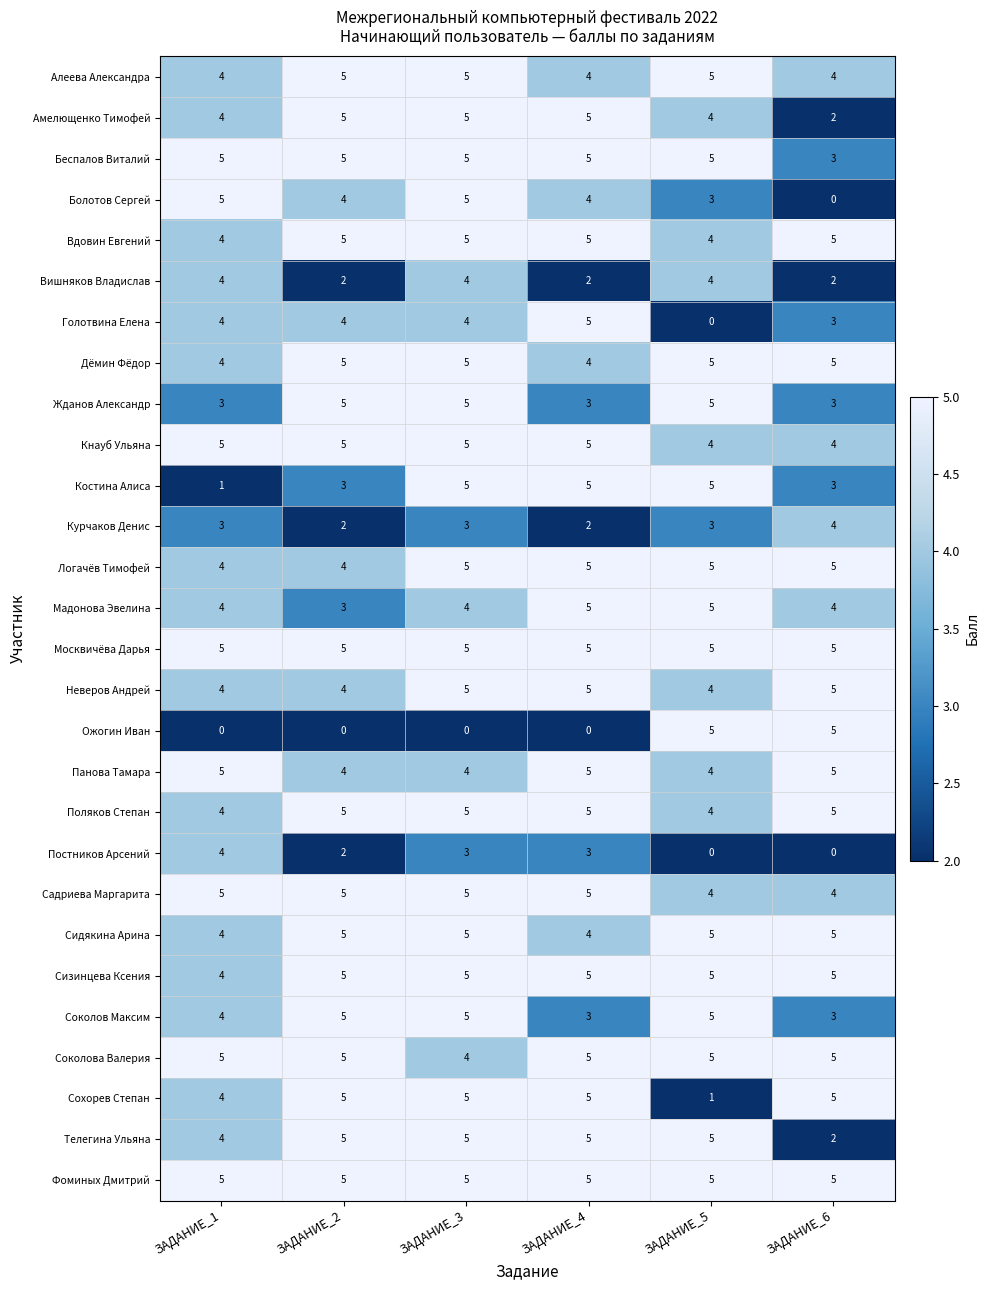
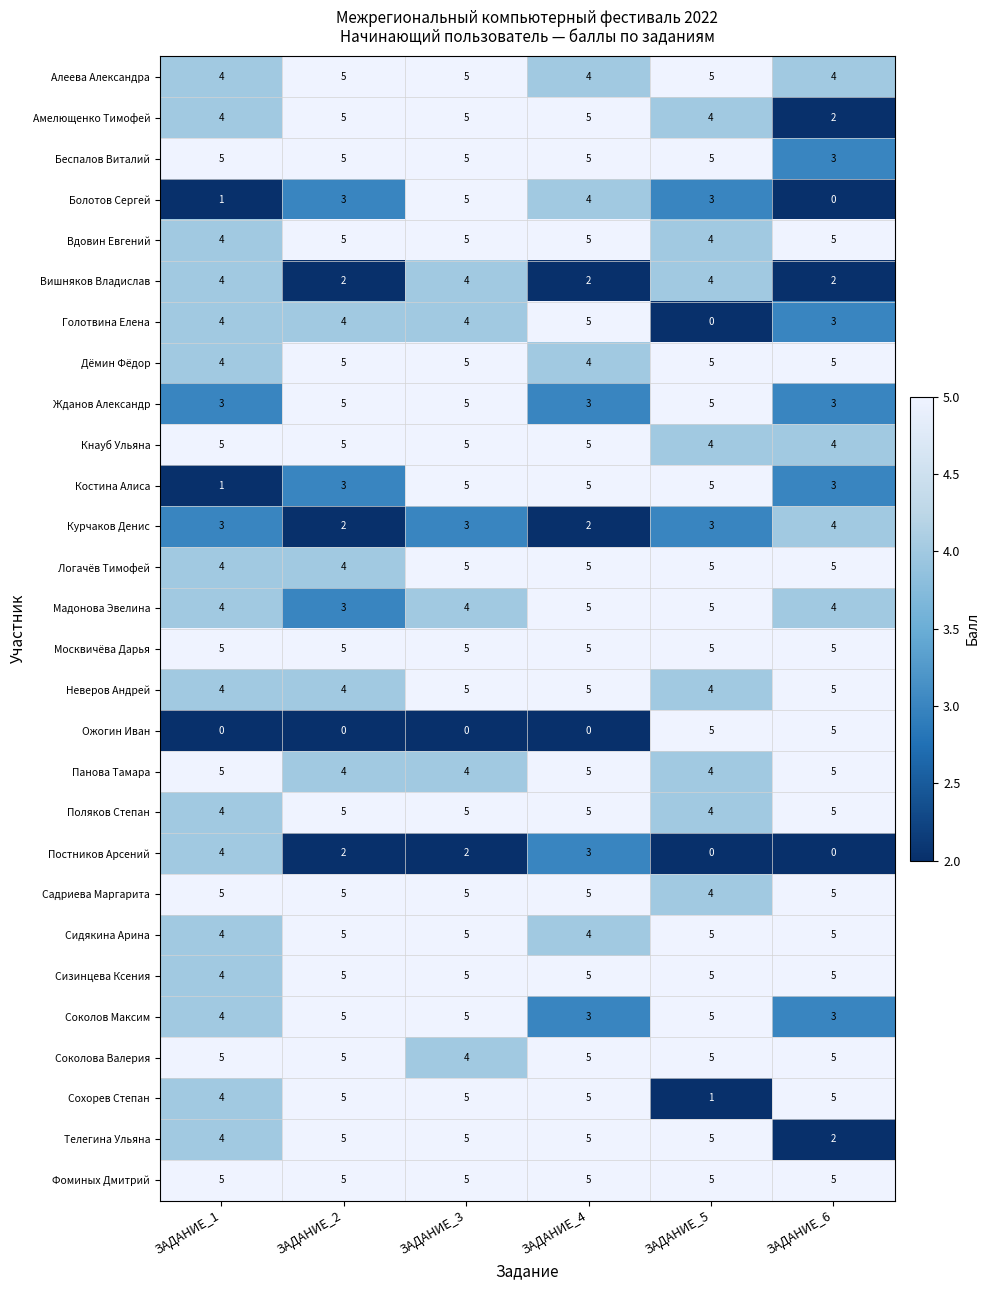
Болотов Сергей, ЗАДАНИЕ_1: 5 -> 1
Болотов Сергей, ЗАДАНИЕ_2: 4 -> 3
Постников Арсений, ЗАДАНИЕ_3: 3 -> 2
Садриева Маргарита, ЗАДАНИЕ_6: 4 -> 5
